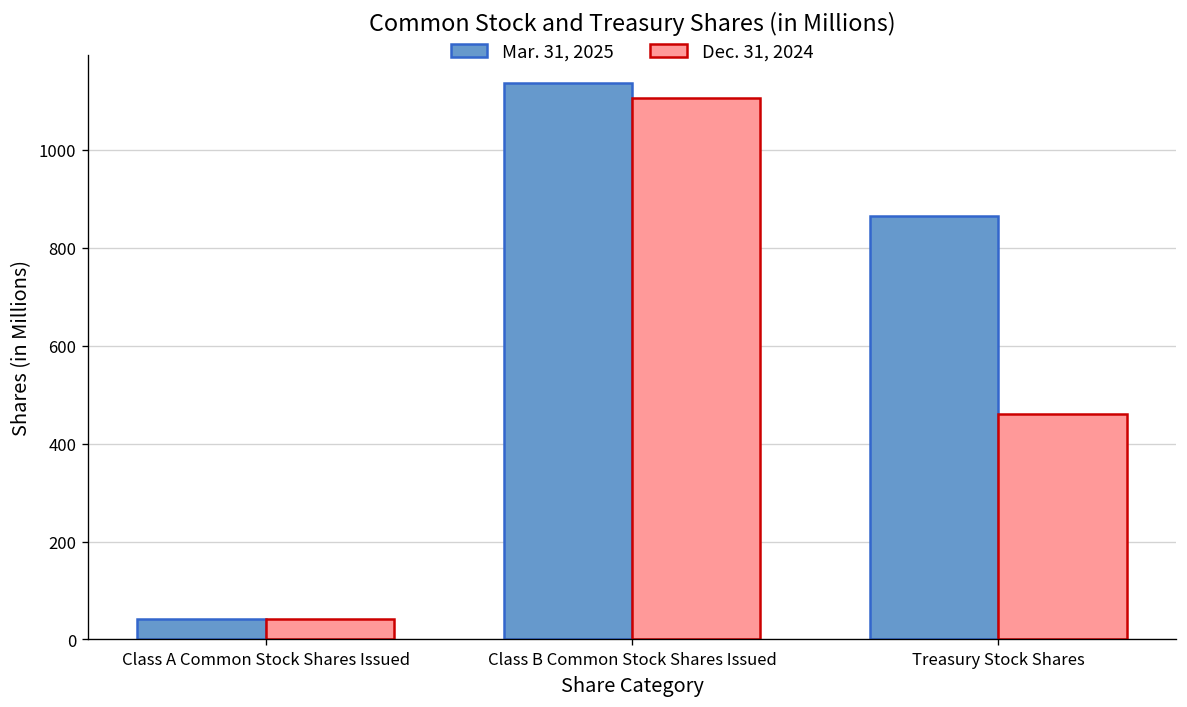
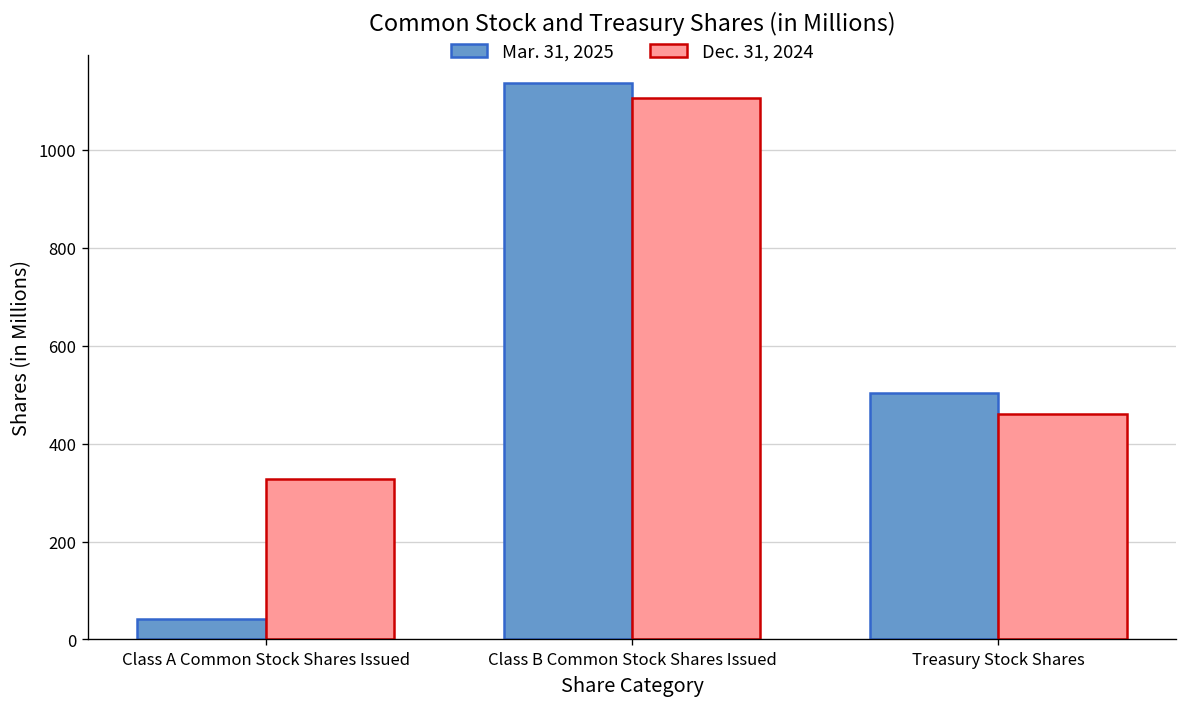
Dec. 31, 2024, Class A Common Stock Shares Issued: 40 -> 330
Mar. 31, 2025, Treasury Stock Shares: 870 -> 500
